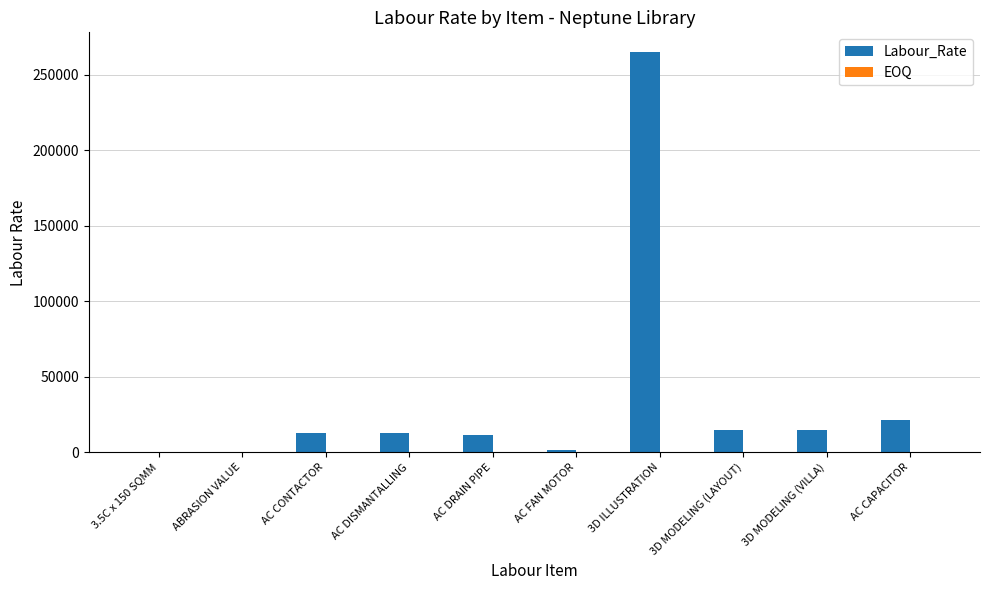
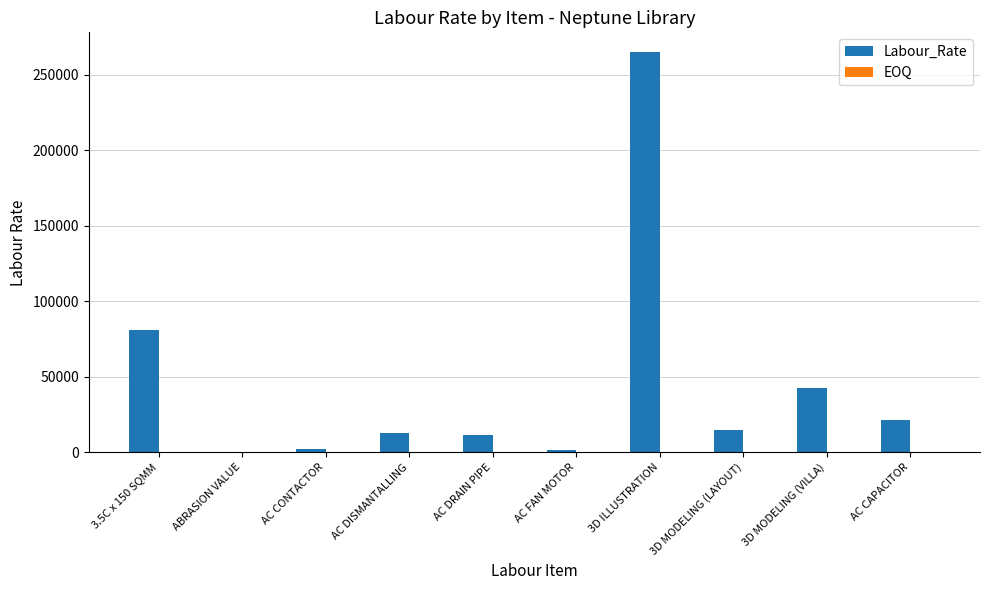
Labour_Rate, 3.5C x 150 SQMM: 0 -> 81000
Labour_Rate, AC CONTACTOR: 13000 -> 2000
Labour_Rate, 3D MODELING (VILLA): 15000 -> 42000
